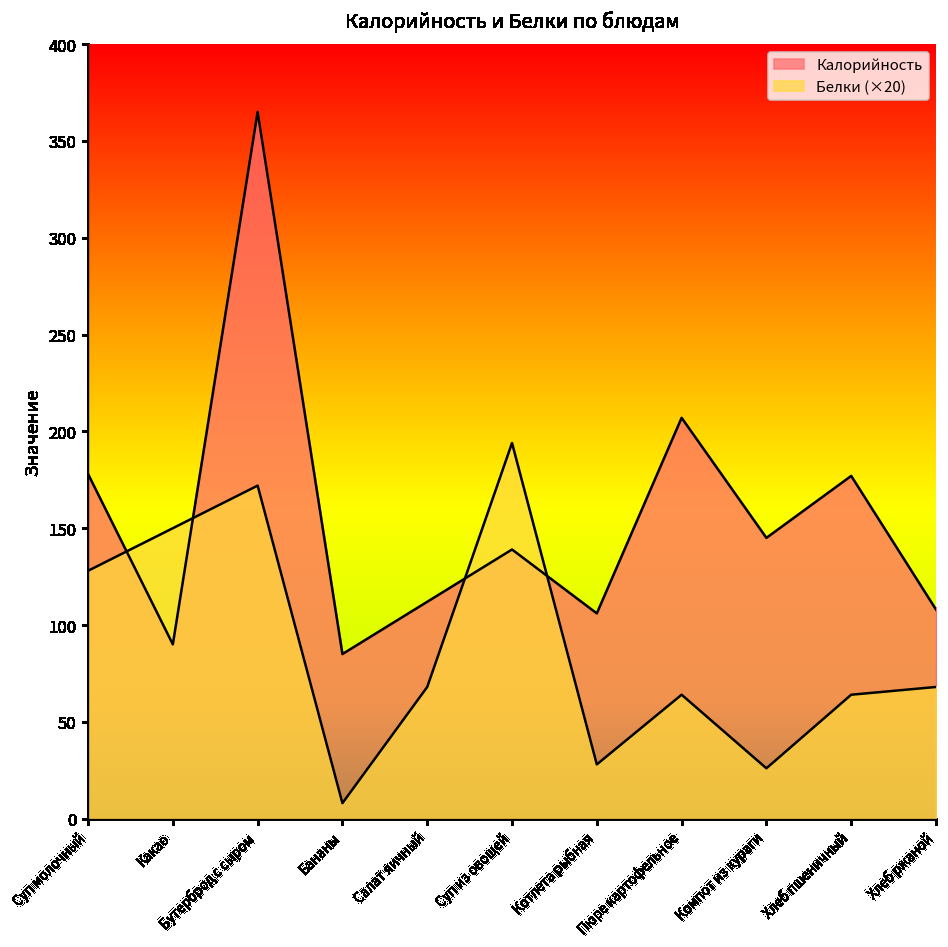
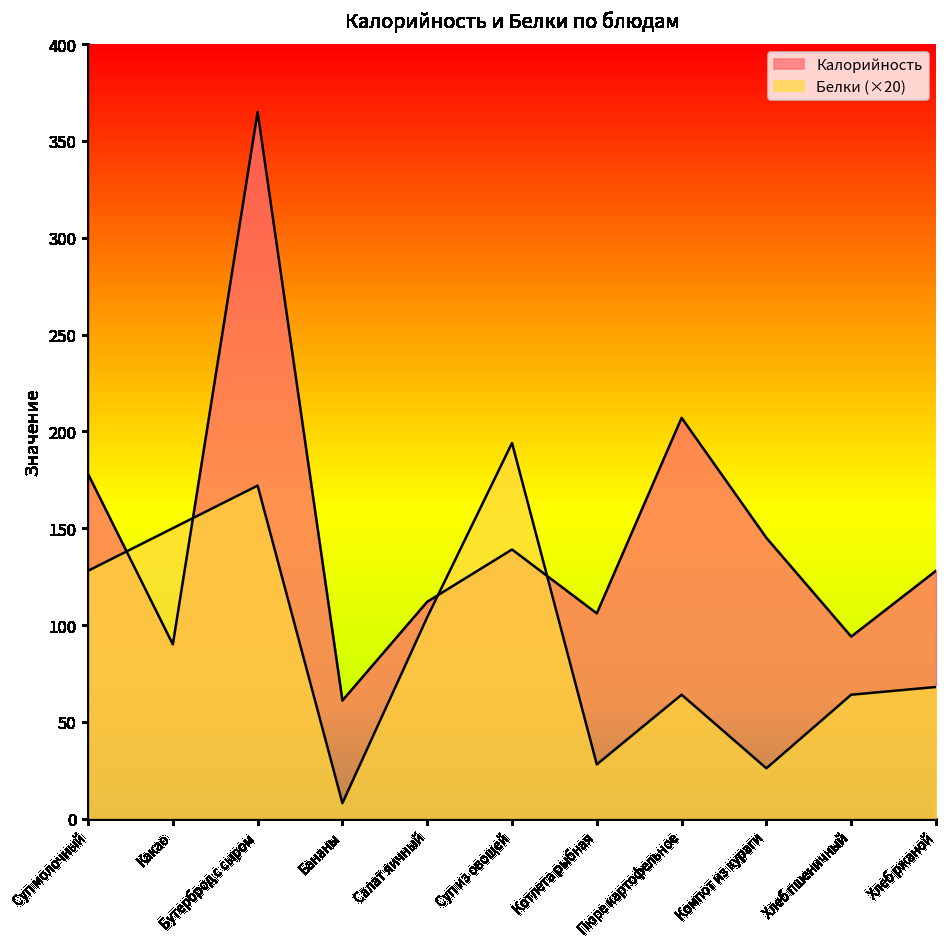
Калорийность, Бананы: 85 -> 61
Белки (×20), Салат яичный: 68 -> 104
Калорийность, Хлеб пшеничный: 177 -> 94
Калорийность, Хлеб ржаной: 108 -> 128
